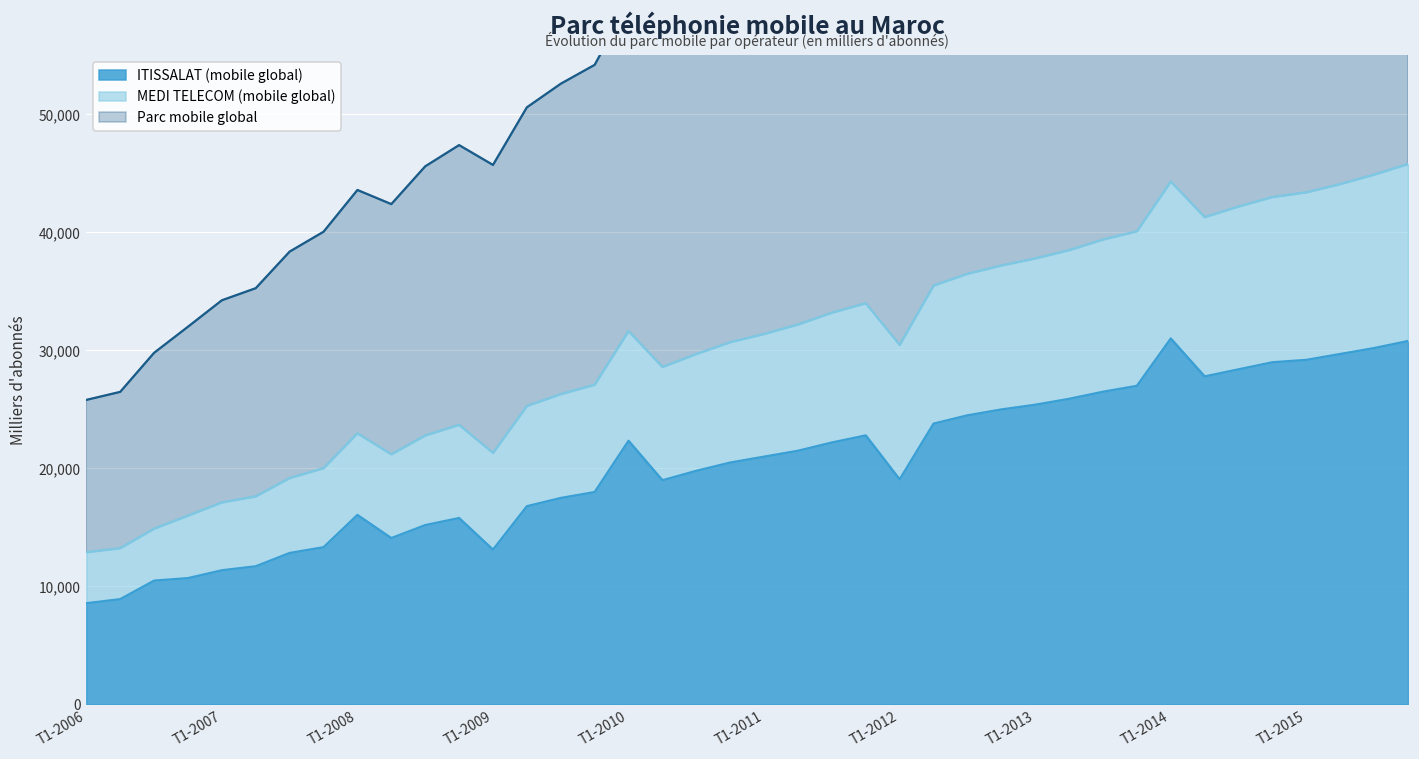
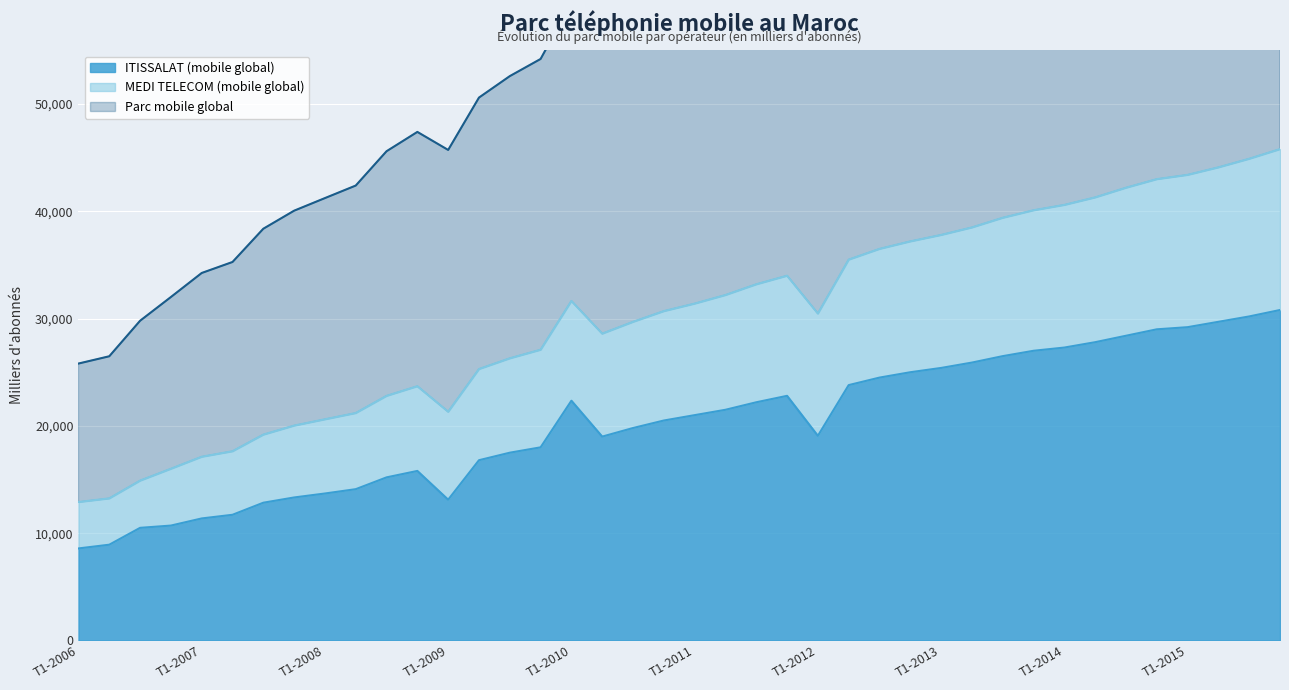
ITISSALAT (mobile global), T1-2008: 16,100 -> 13,700
ITISSALAT (mobile global), T1-2014: 31,000 -> 27,300
